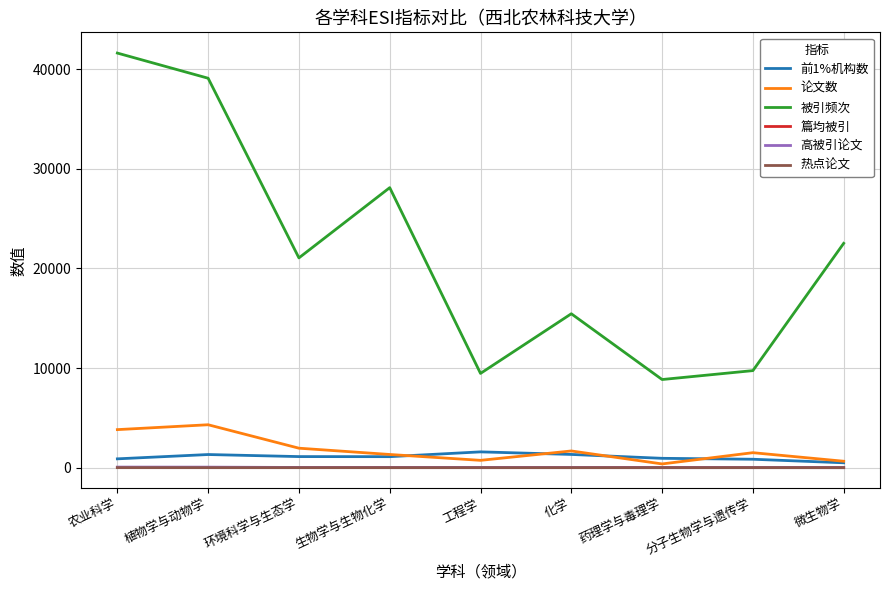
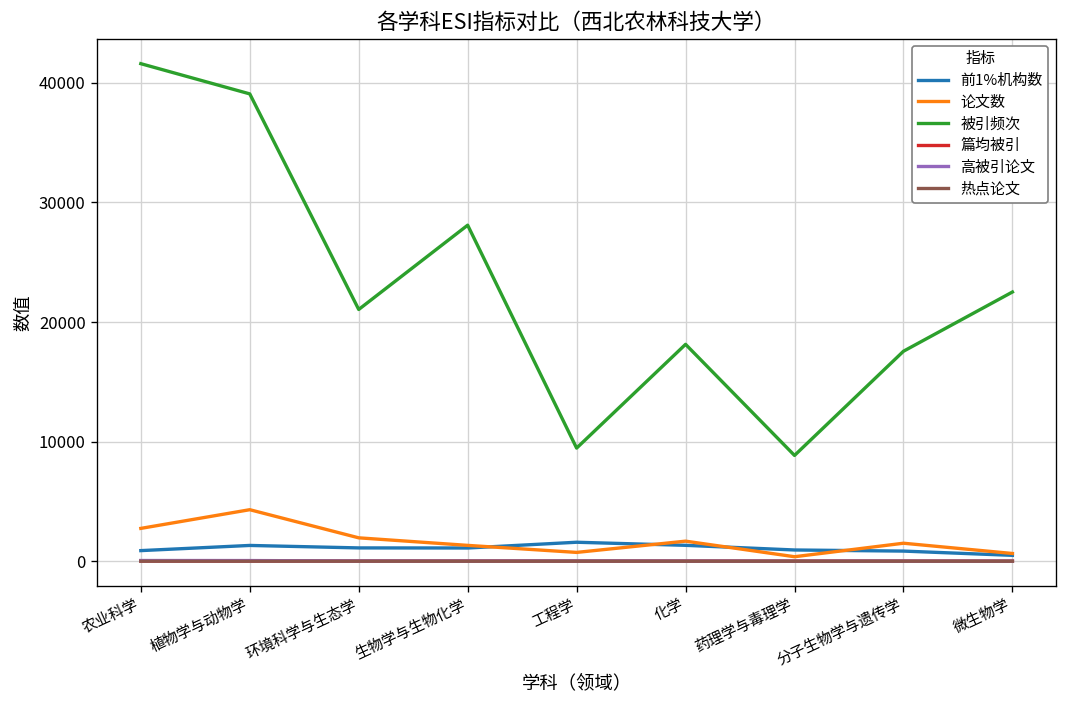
论文数, 农业科学: 4000 -> 3000
被引频次, 化学: 15000 -> 18000
被引频次, 分子生物学与遗传学: 10000 -> 18000
